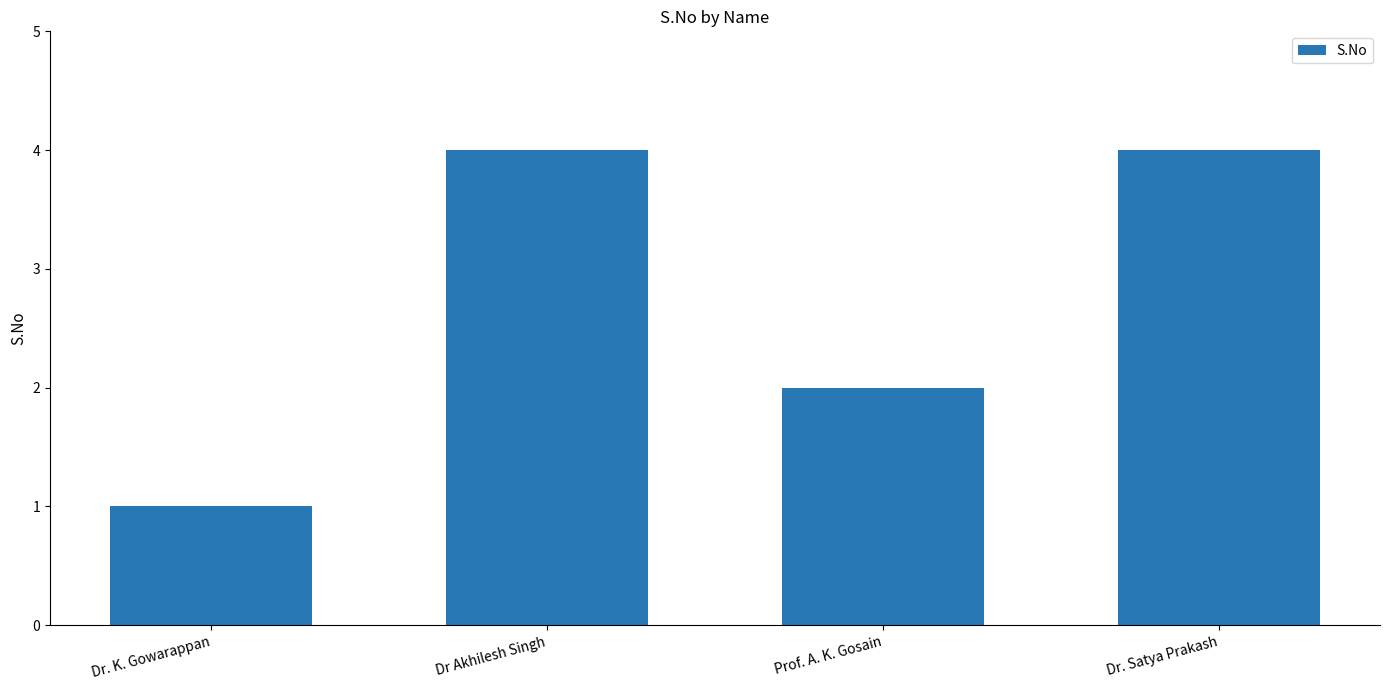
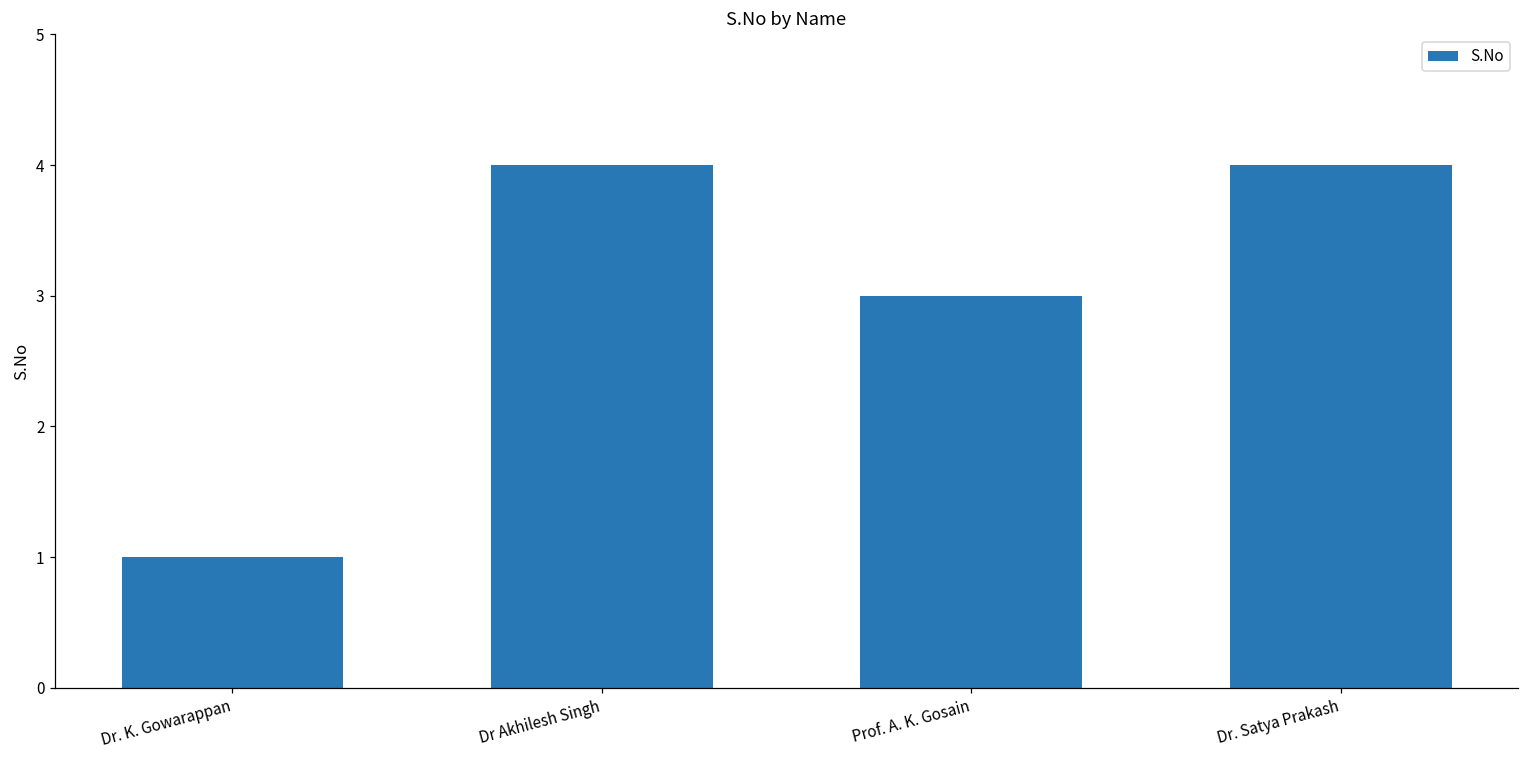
Prof. A. K. Gosain: 2 -> 3
